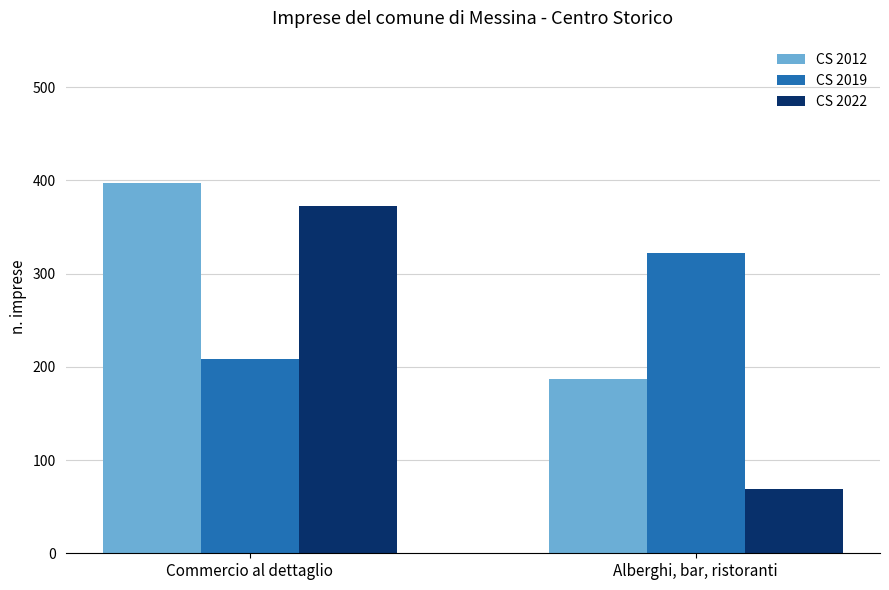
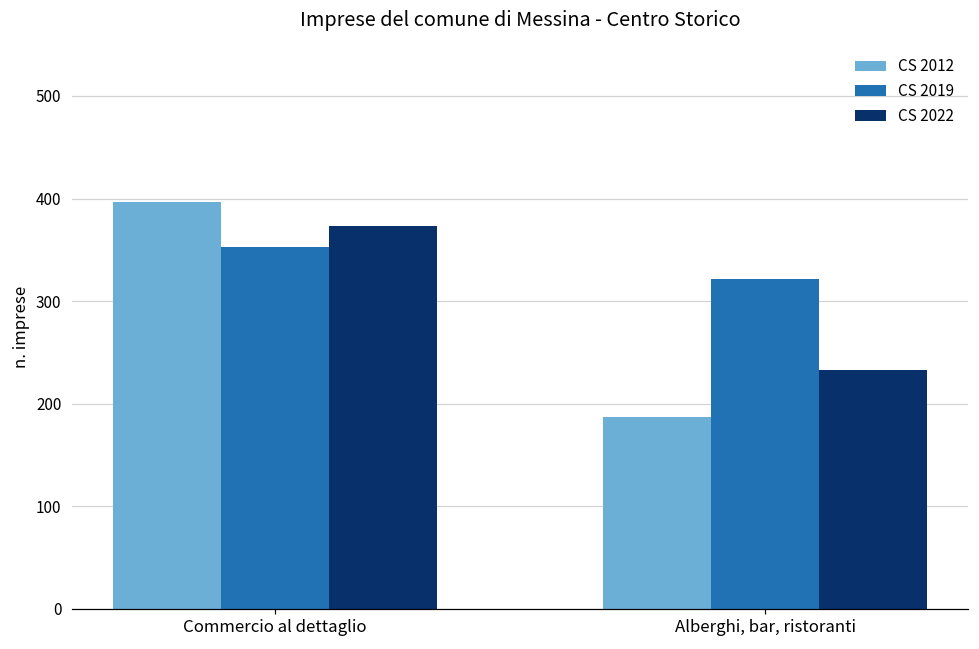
CS 2019, Commercio al dettaglio: 210 -> 350
CS 2022, Alberghi, bar, ristoranti: 70 -> 230
